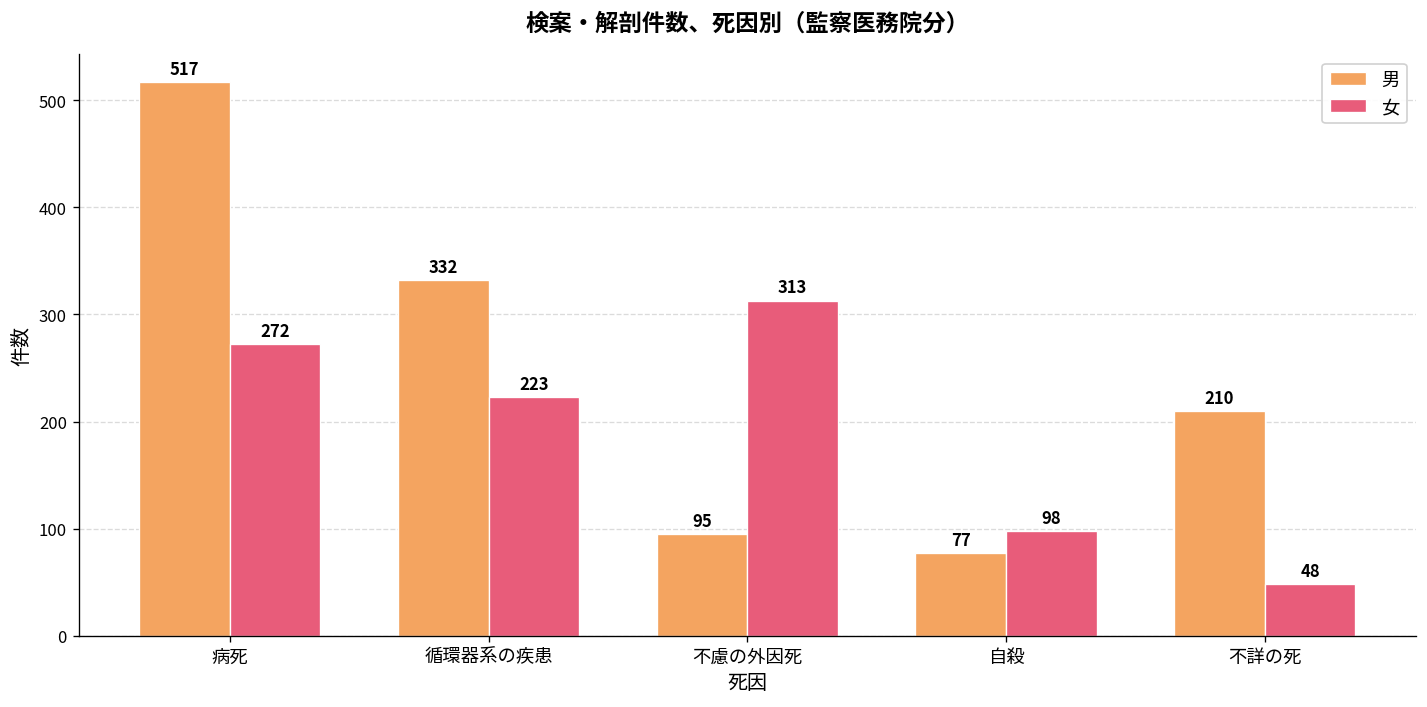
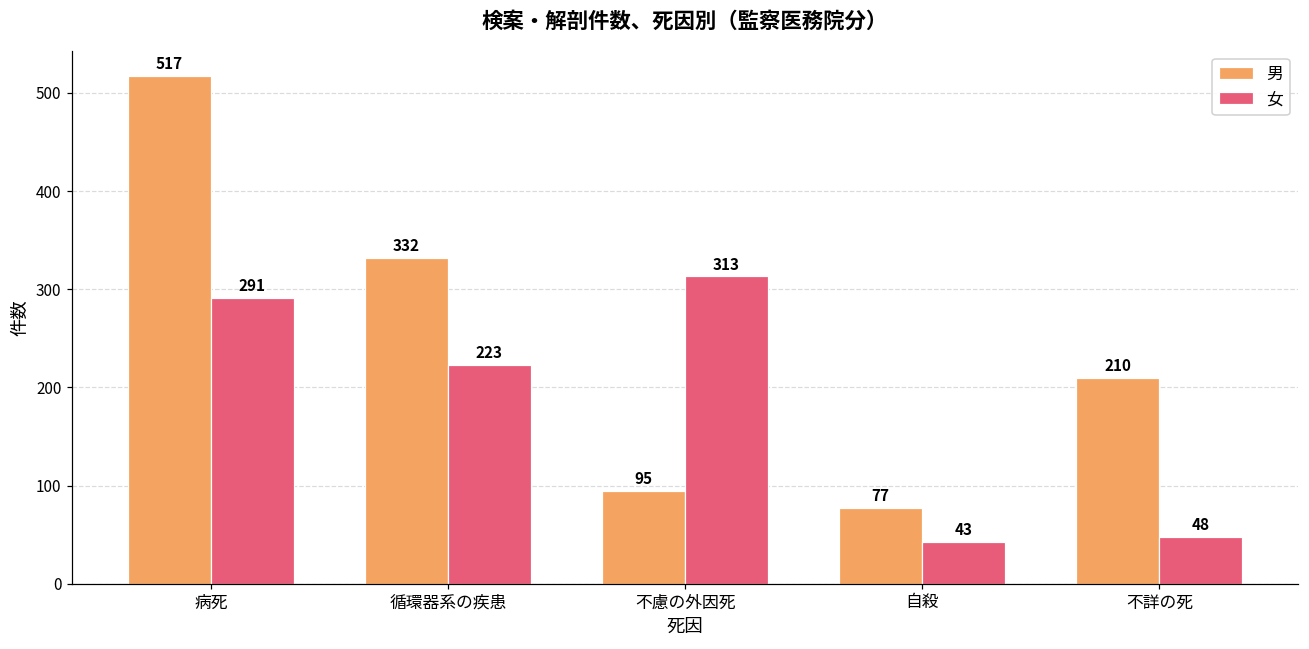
女, 病死: 272 -> 291
女, 自殺: 98 -> 43
